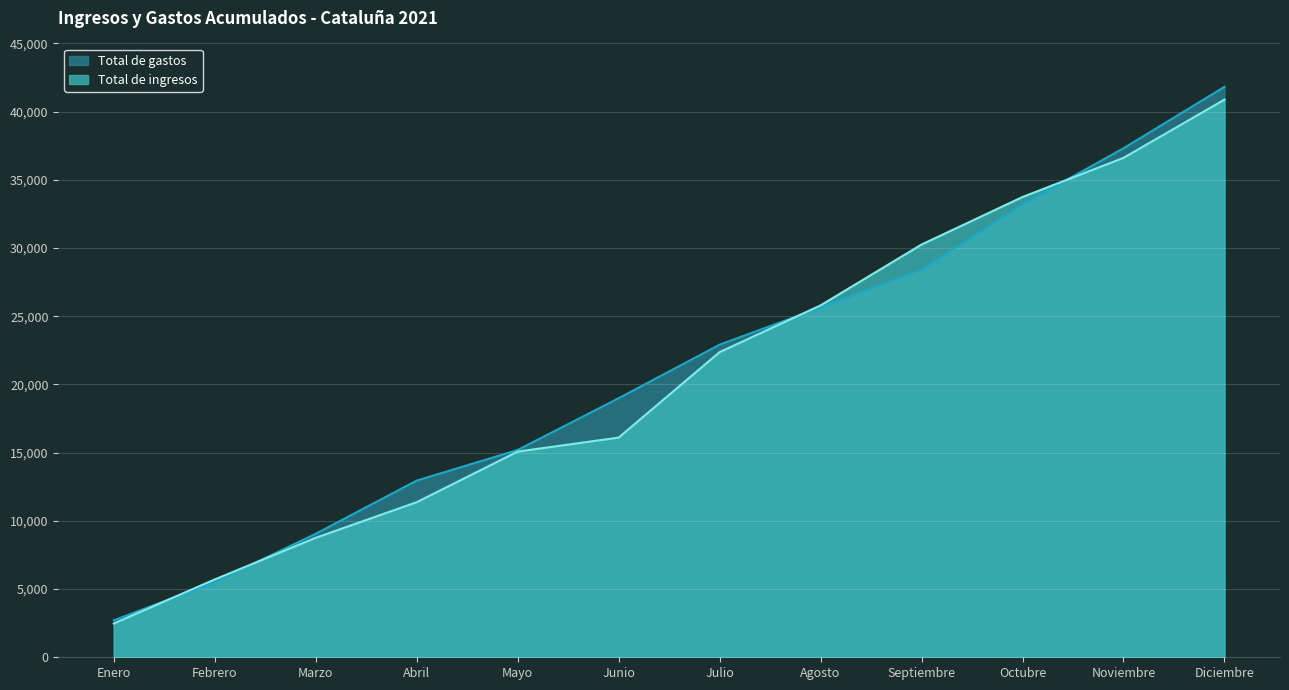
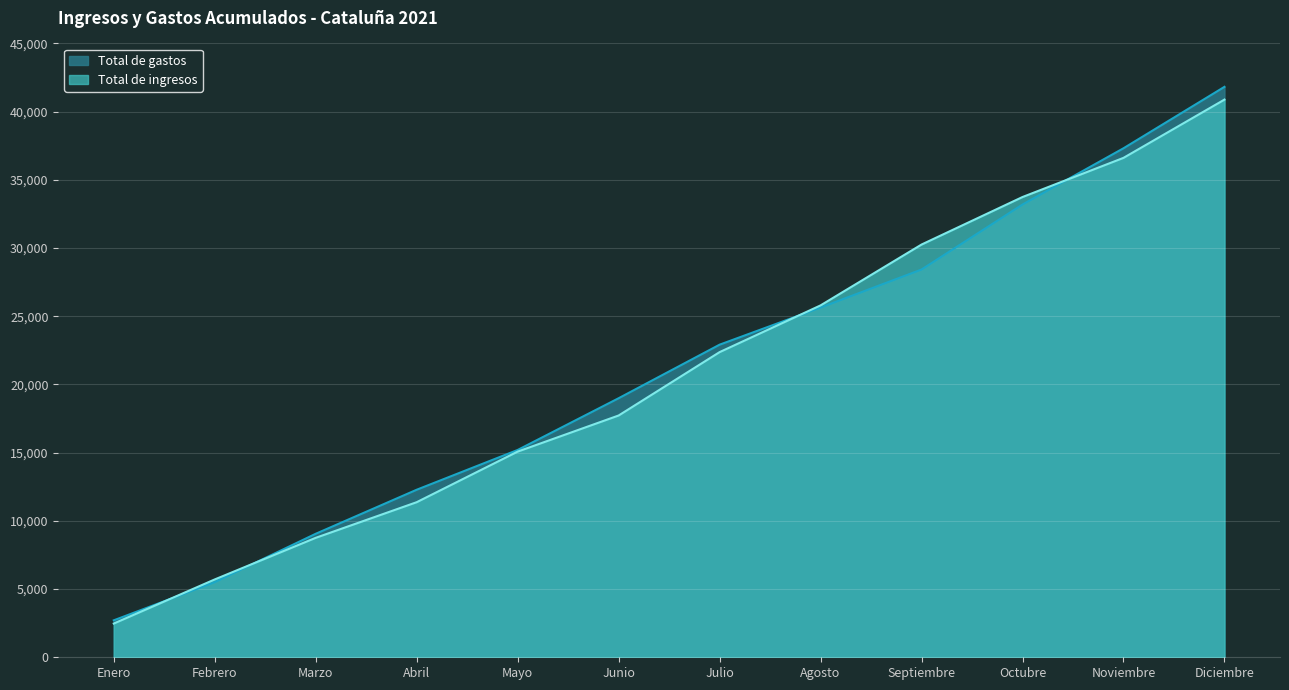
Total de gastos, Abril: 13,000 -> 12,300
Total de ingresos, Junio: 16,100 -> 17,700
